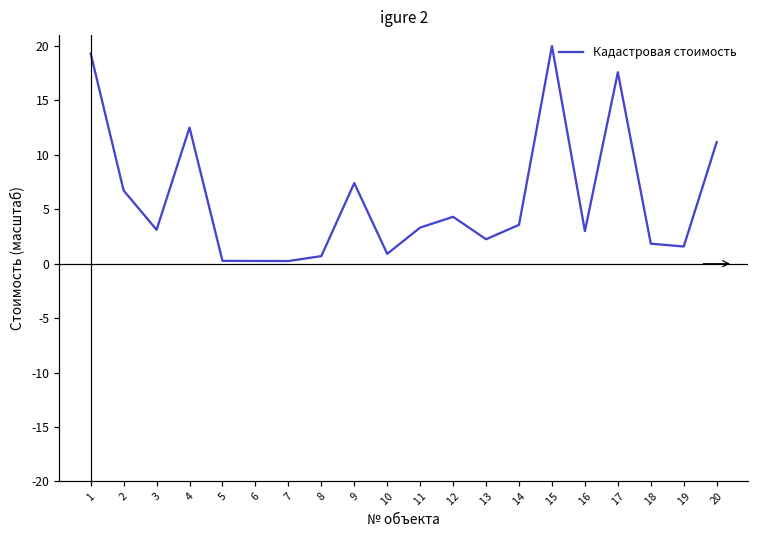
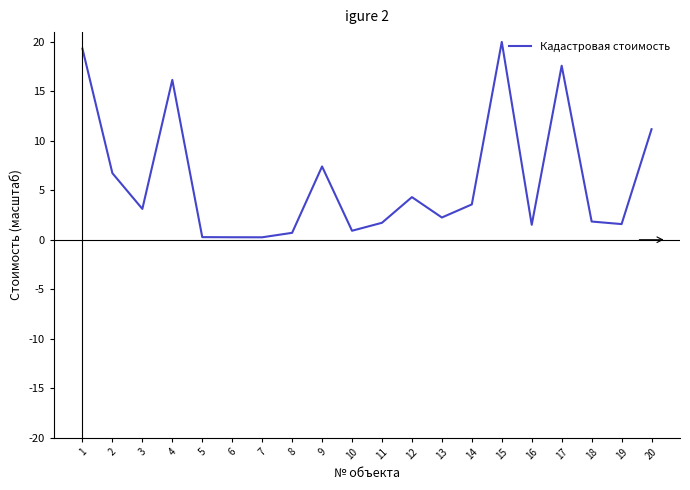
4: 13 -> 16
11: 3 -> 2
16: 3 -> 2
